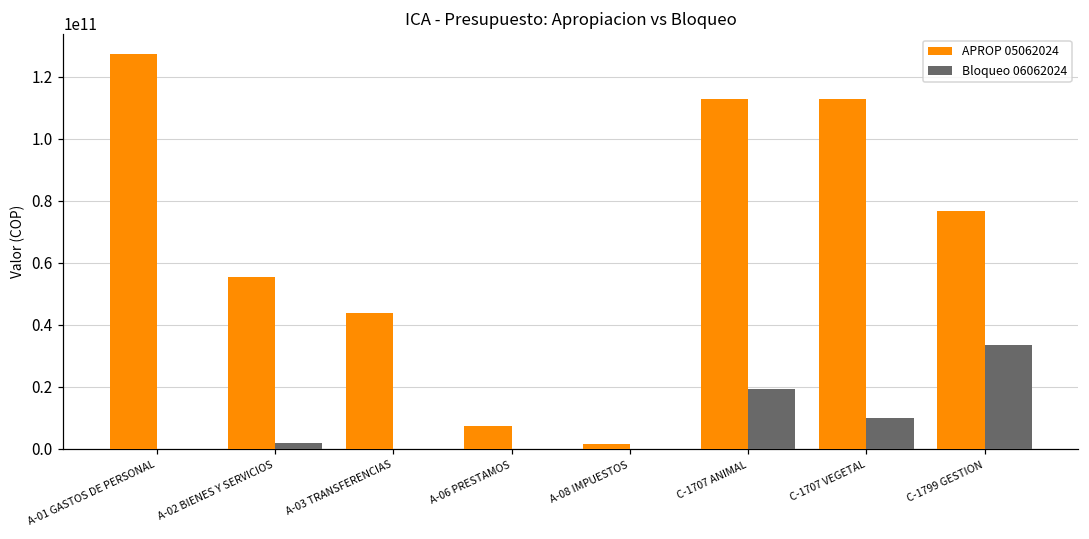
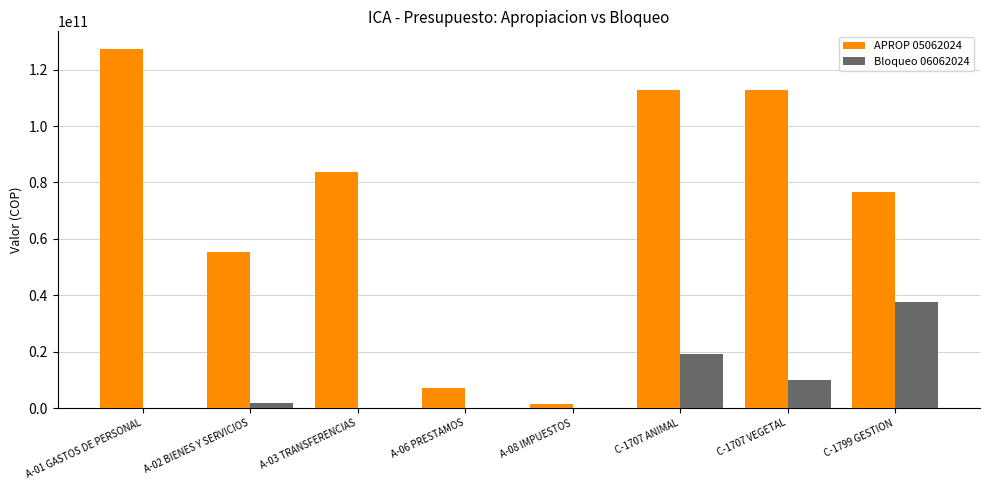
APROP 05062024, A-03 TRANSFERENCIAS: 44000000000 -> 84000000000
Bloqueo 06062024, C-1799 GESTION: 33000000000 -> 38000000000
